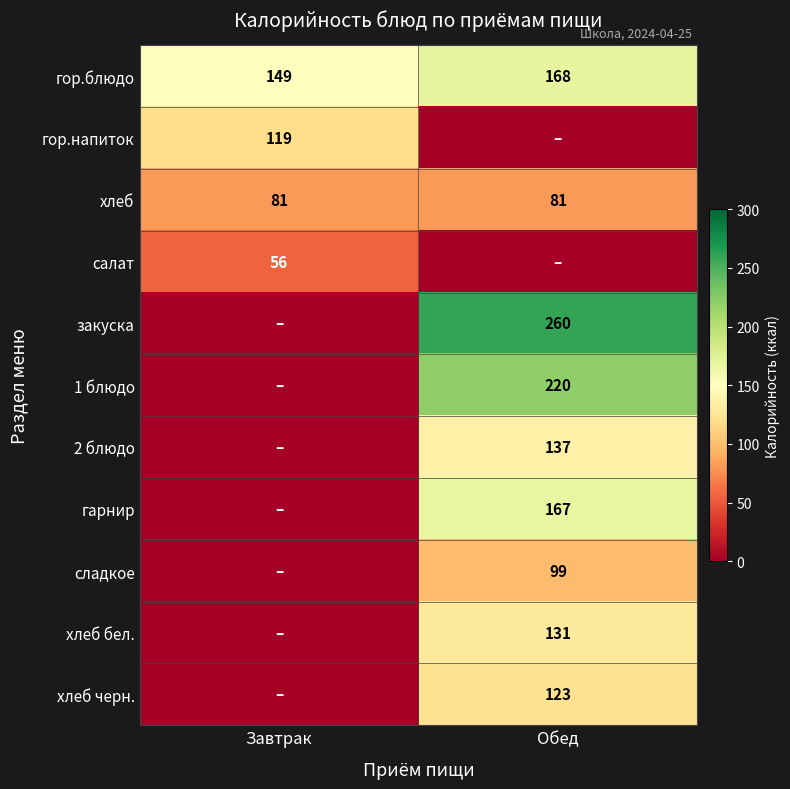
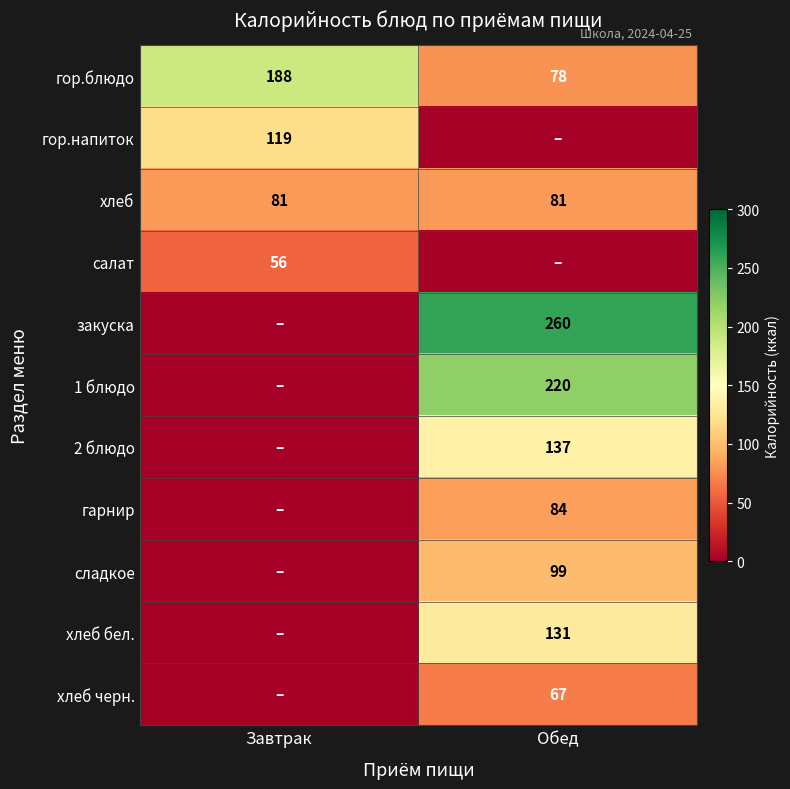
гор.блюдо, Завтрак: 149 -> 188
гор.блюдо, Обед: 168 -> 78
гарнир, Обед: 167 -> 84
хлеб черн., Обед: 123 -> 67
